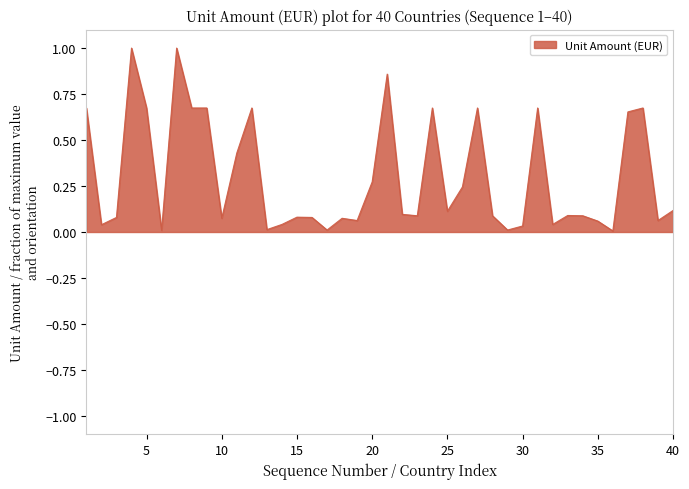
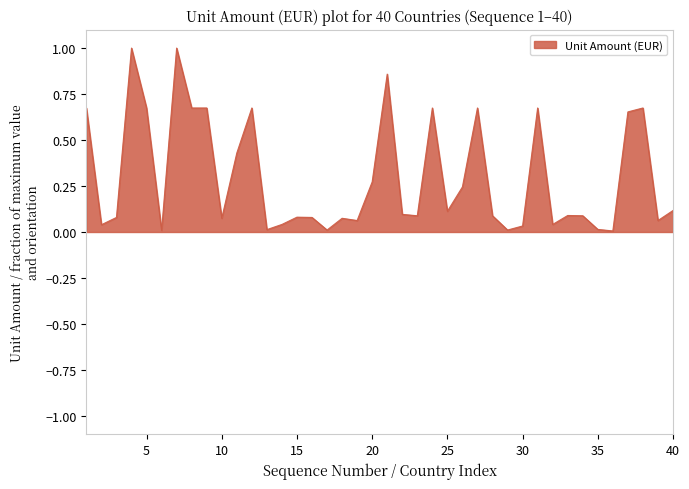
35: 0.06 -> 0.01
